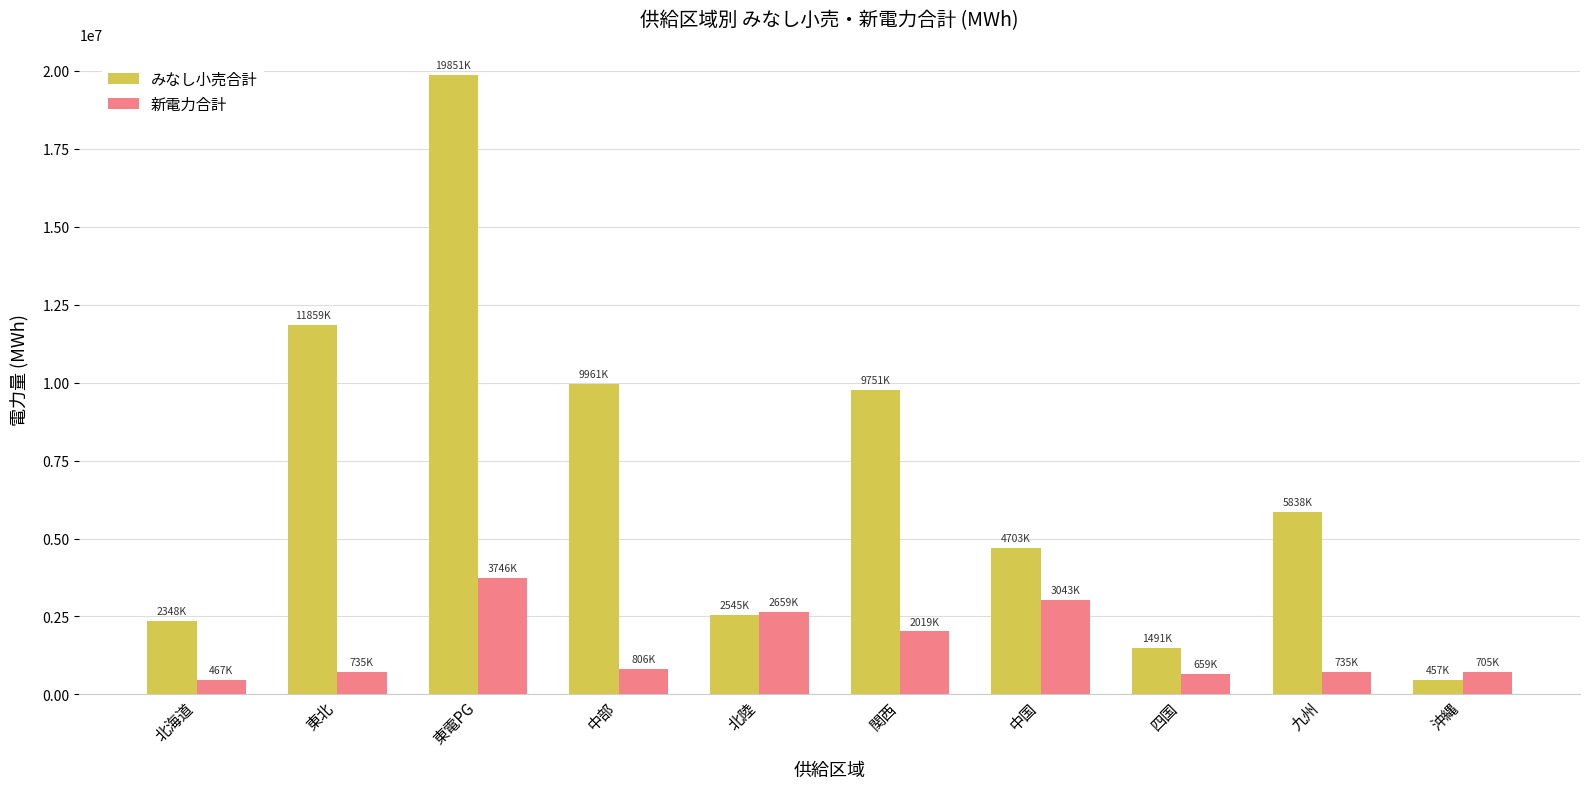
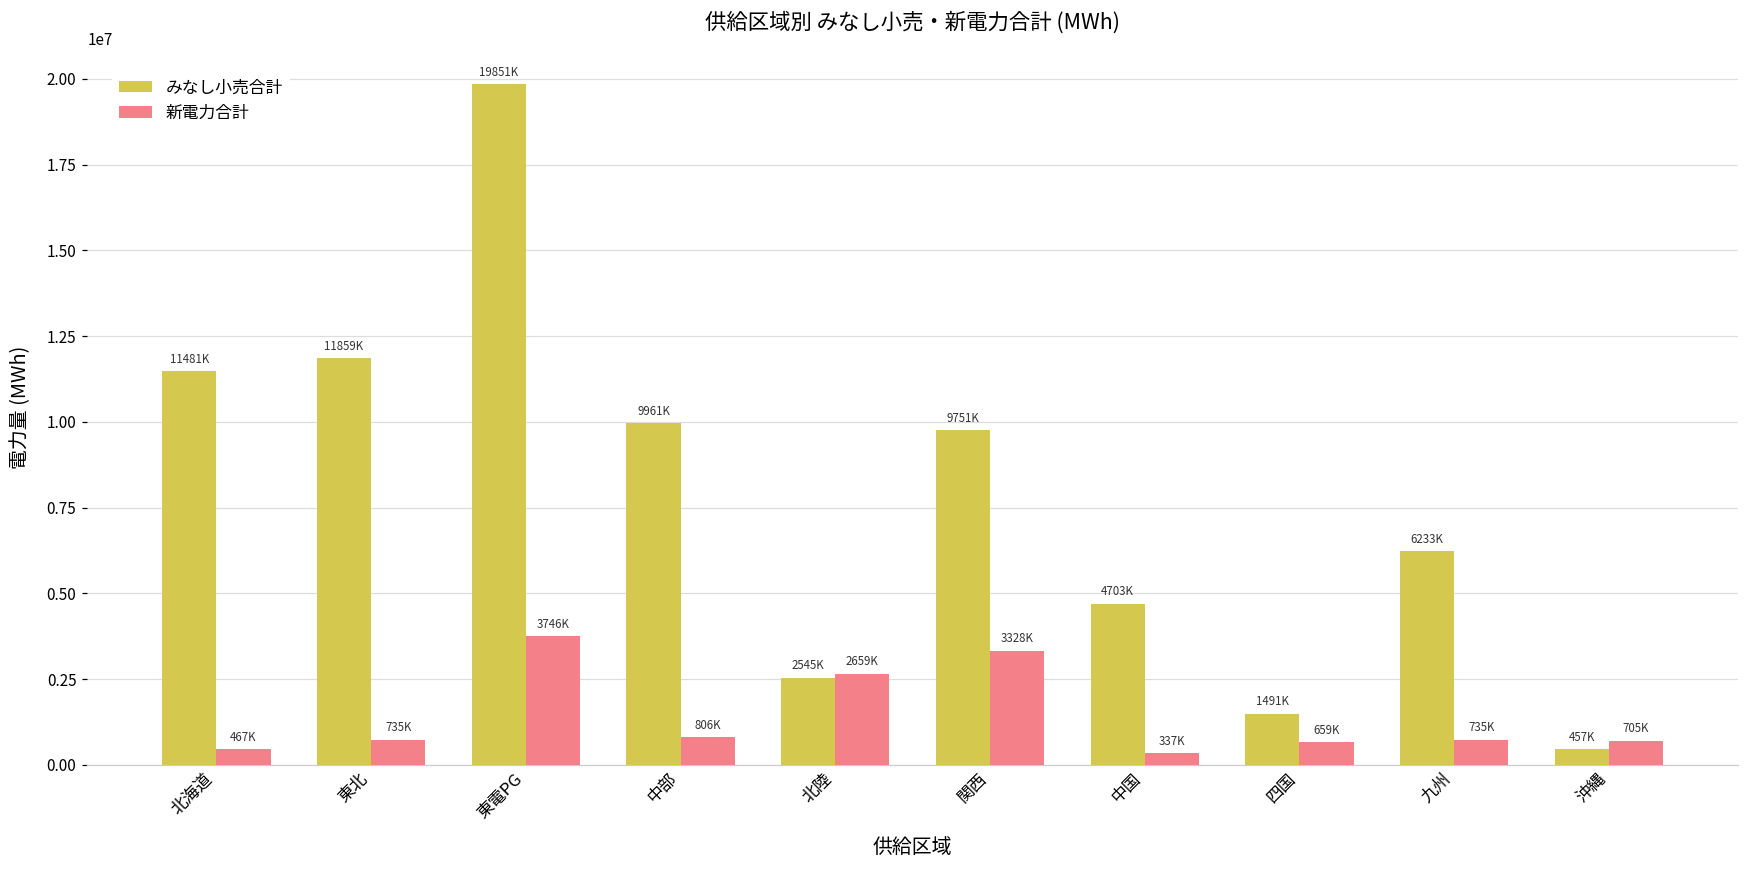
みなし小売合計, 北海道: 2348K -> 11481K
新電力合計, 関西: 2019K -> 3328K
新電力合計, 中国: 3043K -> 337K
みなし小売合計, 九州: 5838K -> 6233K
